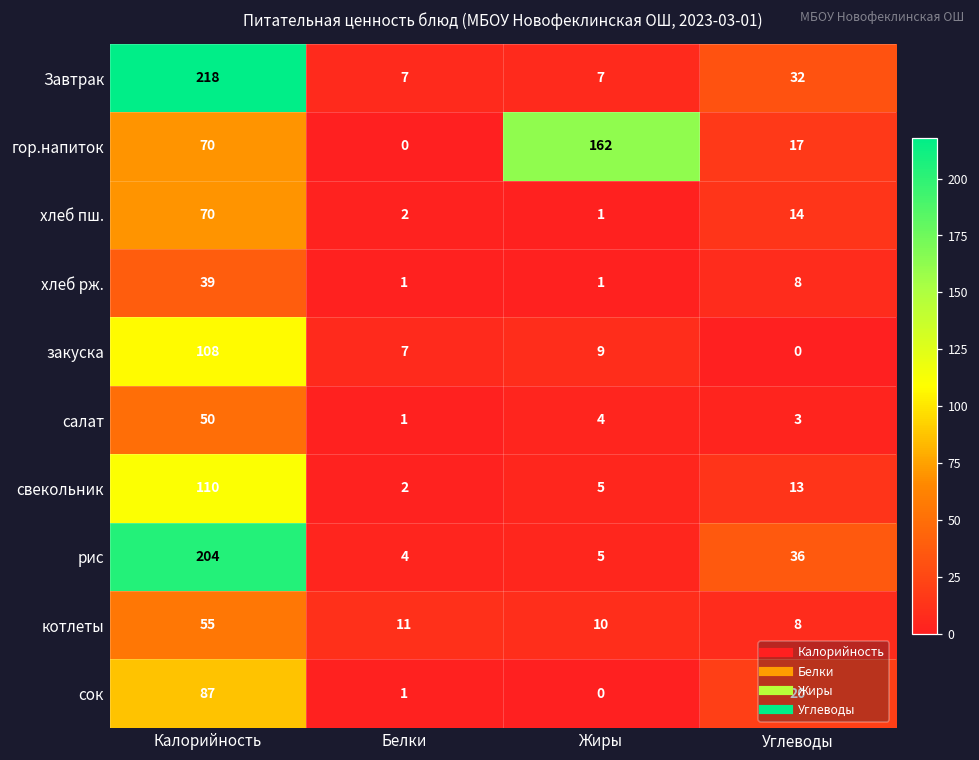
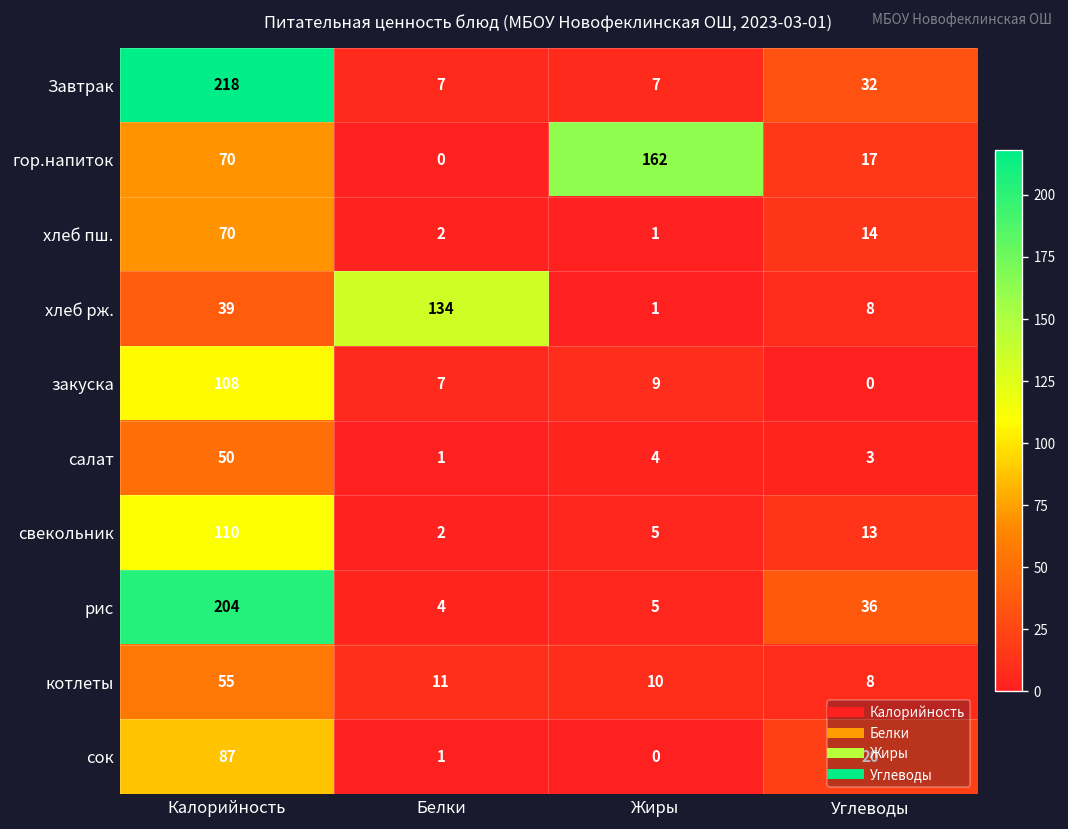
хлеб рж., Белки: 1 -> 134
